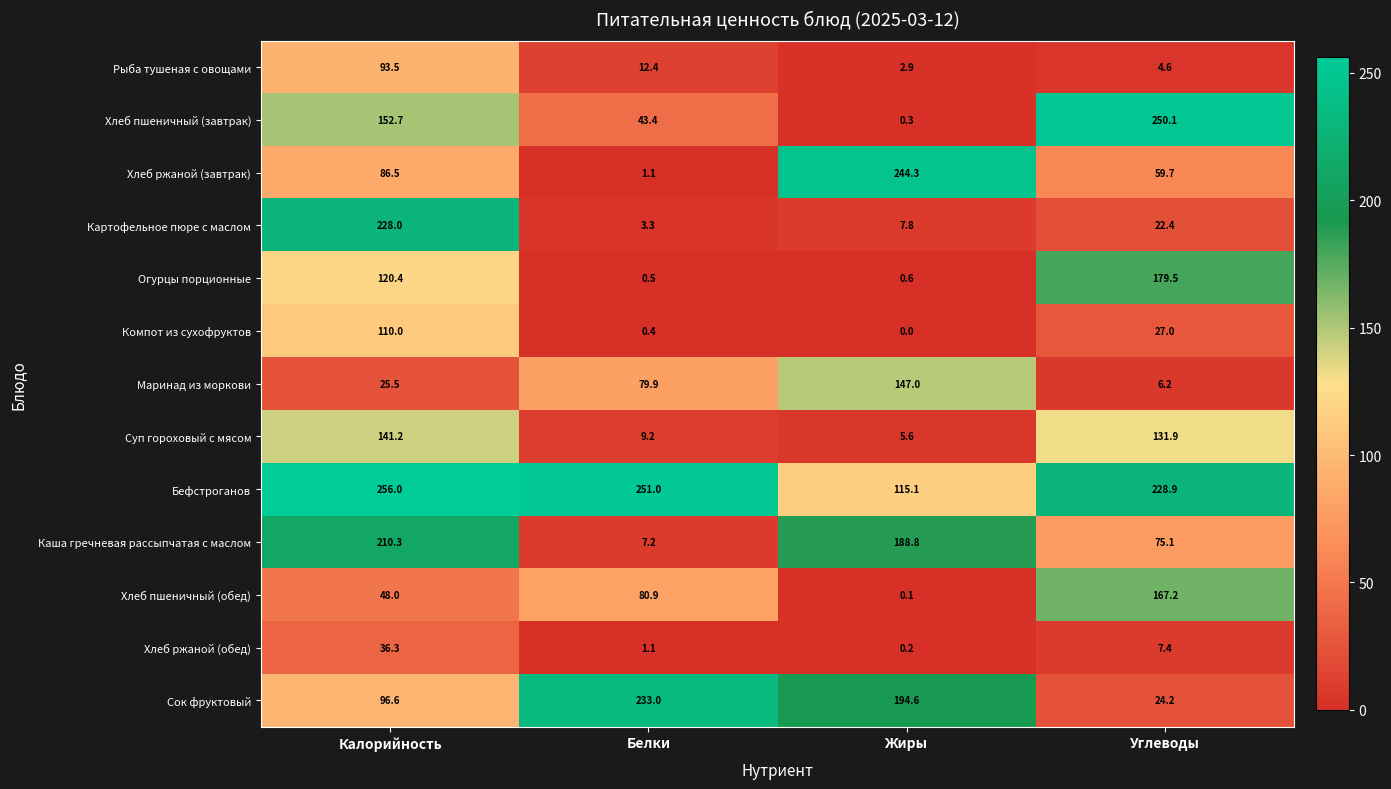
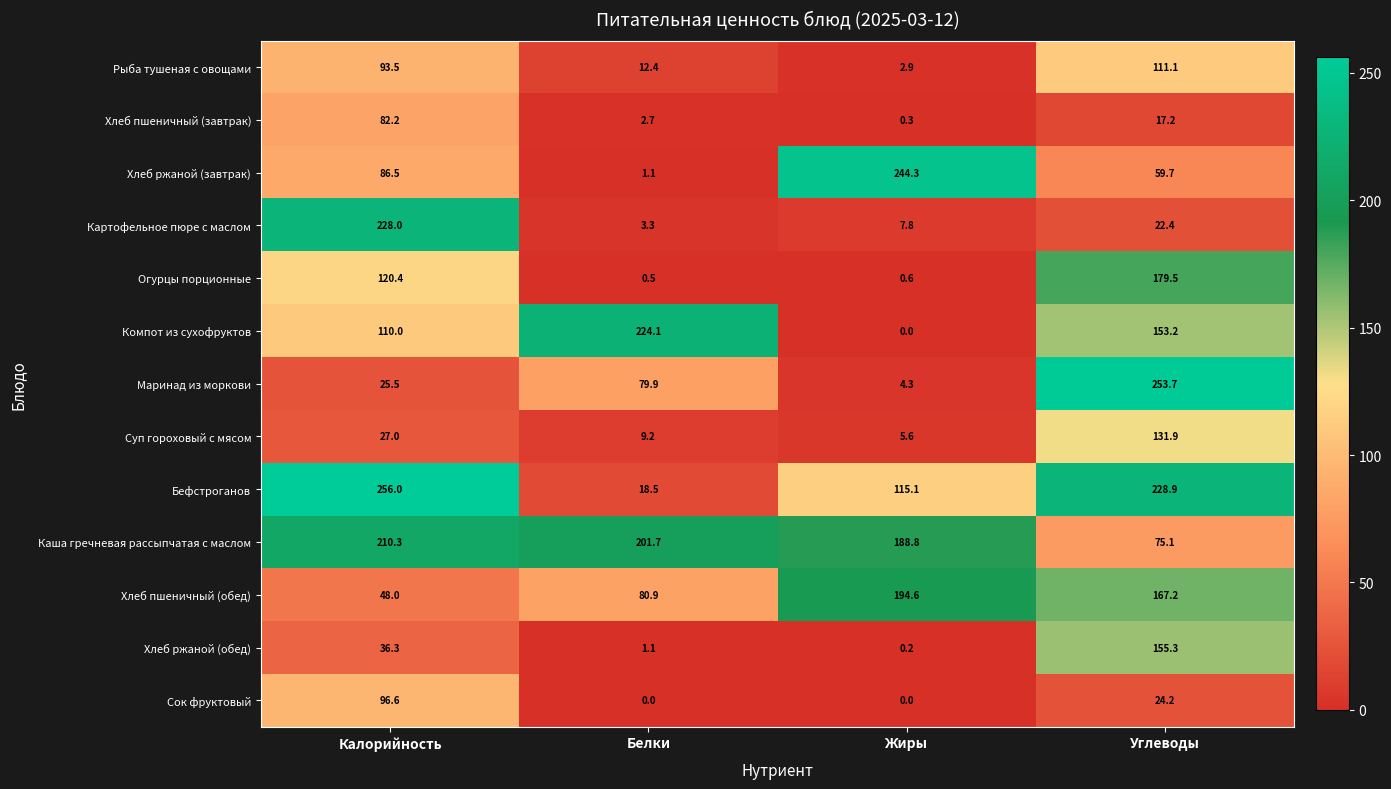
Рыба тушеная с овощами, Углеводы: 4.6 -> 111.1
Хлеб пшеничный (завтрак), Калорийность: 152.7 -> 82.2
Хлеб пшеничный (завтрак), Белки: 43.4 -> 2.7
Хлеб пшеничный (завтрак), Углеводы: 250.1 -> 17.2
Компот из сухофруктов, Белки: 0.4 -> 224.1
Компот из сухофруктов, Углеводы: 27.0 -> 153.2
Маринад из моркови, Жиры: 147.0 -> 4.3
Маринад из моркови, Углеводы: 6.2 -> 253.7
Суп гороховый с мясом, Калорийность: 141.2 -> 27.0
Бефстроганов, Белки: 251.0 -> 18.5
Каша гречневая рассыпчатая с маслом, Белки: 7.2 -> 201.7
Хлеб пшеничный (обед), Жиры: 0.1 -> 194.6
Хлеб ржаной (обед), Углеводы: 7.4 -> 155.3
Сок фруктовый, Белки: 233.0 -> 0.0
Сок фруктовый, Жиры: 194.6 -> 0.0
